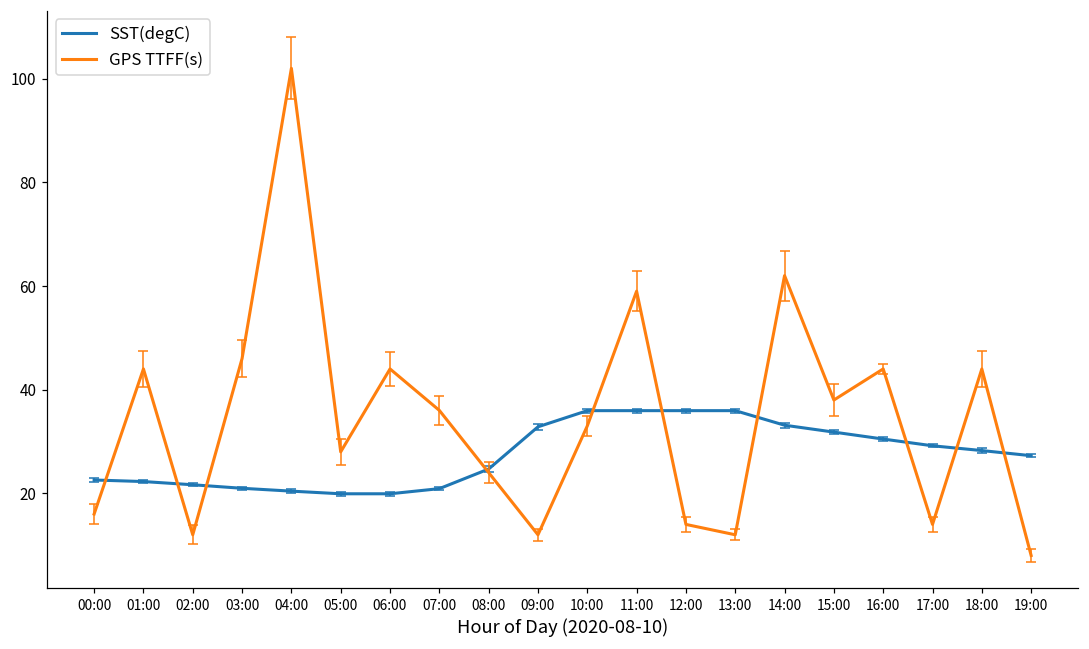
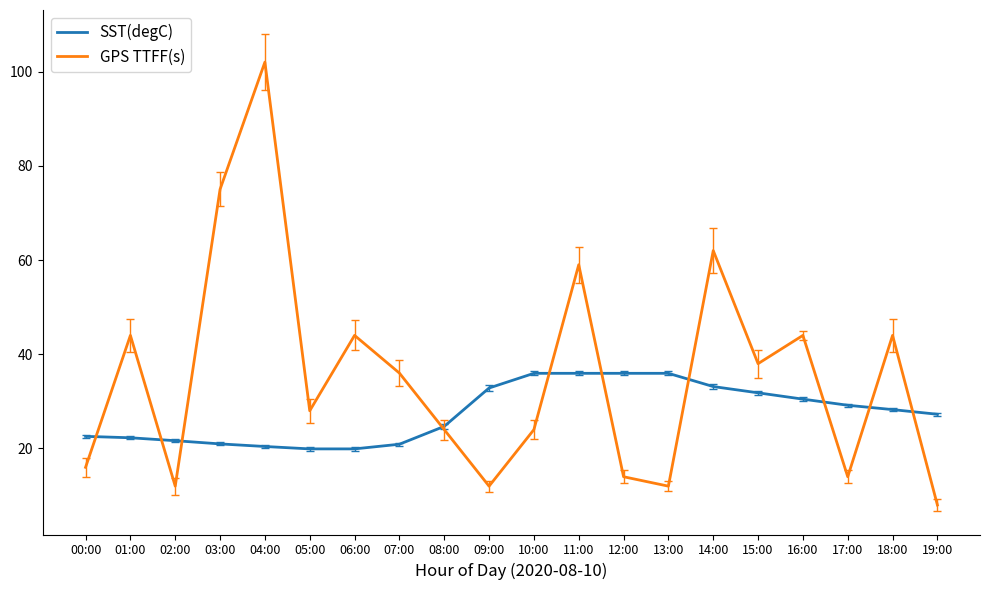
GPS TTFF(s), 03:00: 46 -> 75
GPS TTFF(s), 10:00: 33 -> 24
